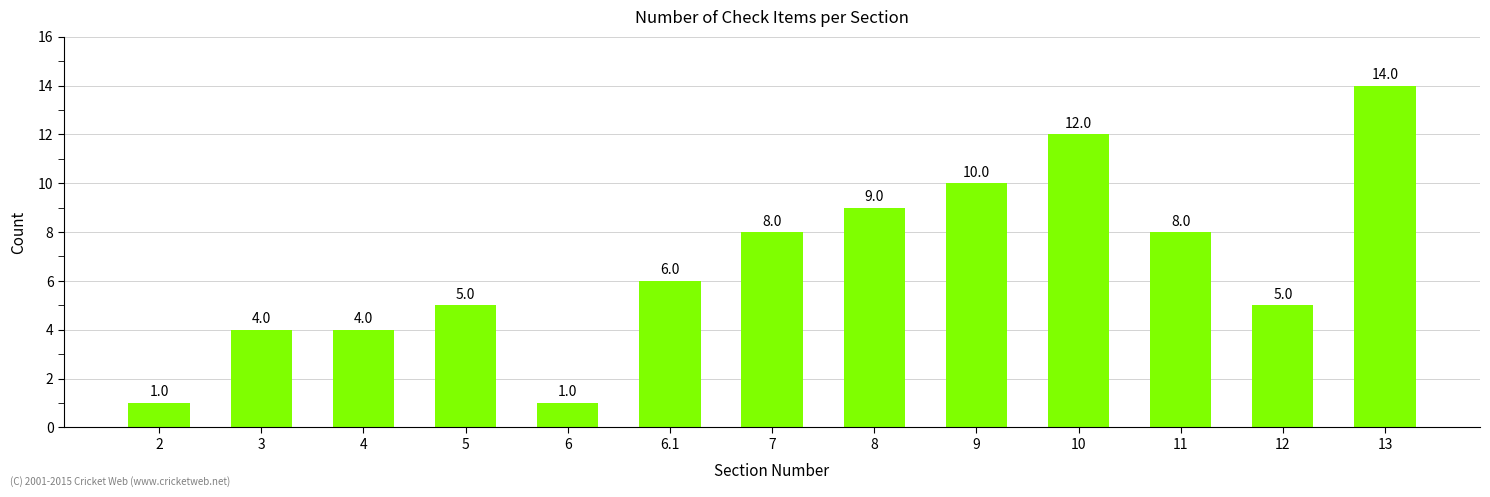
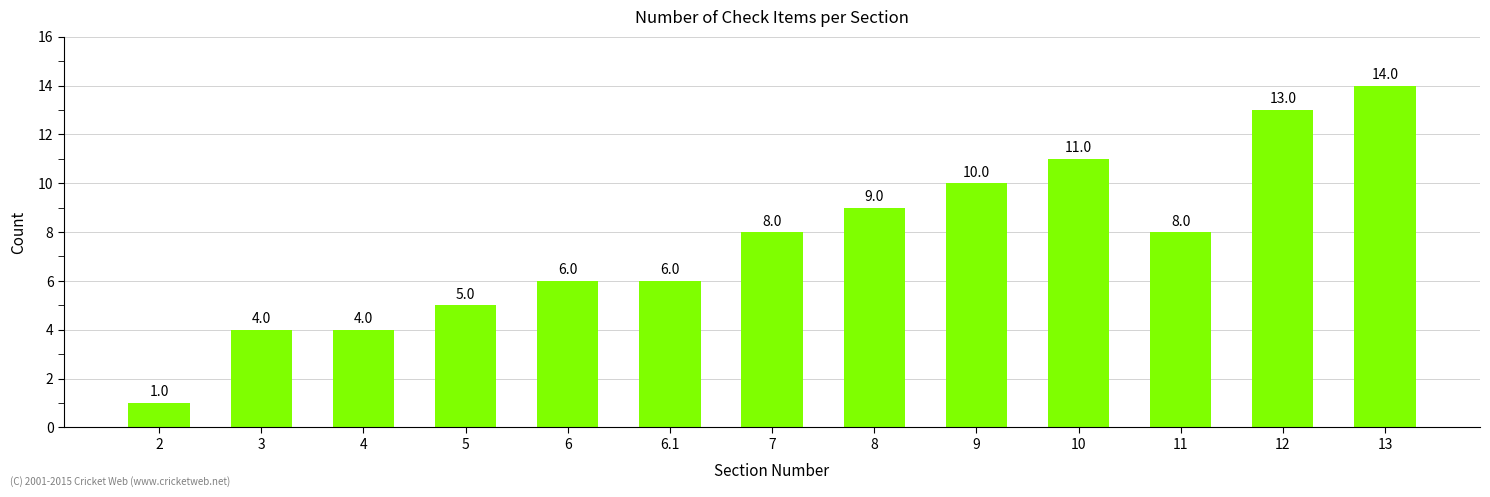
6: 1.0 -> 6.0
10: 12.0 -> 11.0
12: 5.0 -> 13.0
